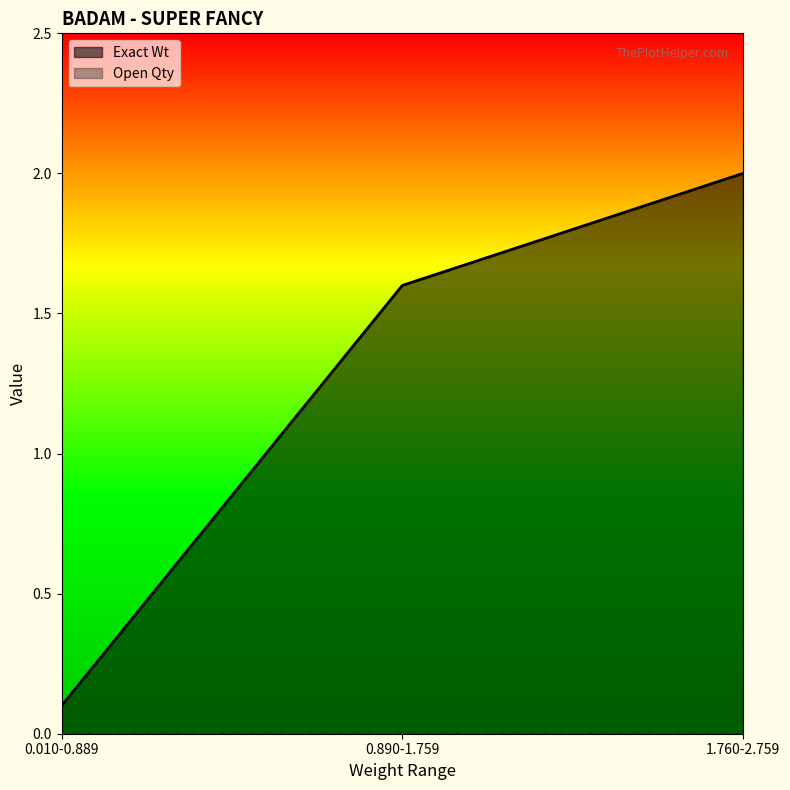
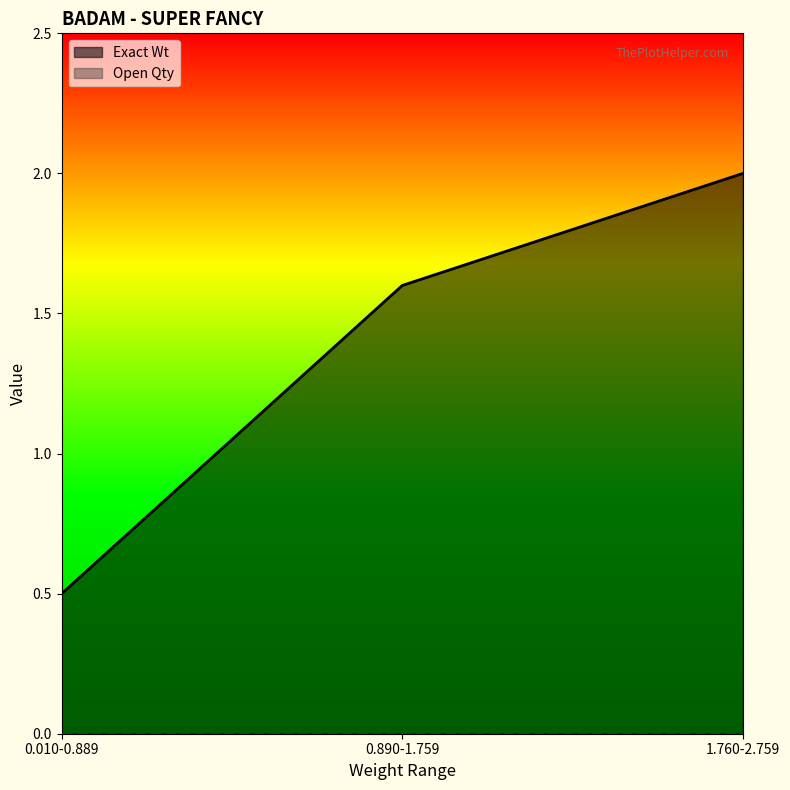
Exact Wt, 0.010-0.889: 0.1 -> 0.5
